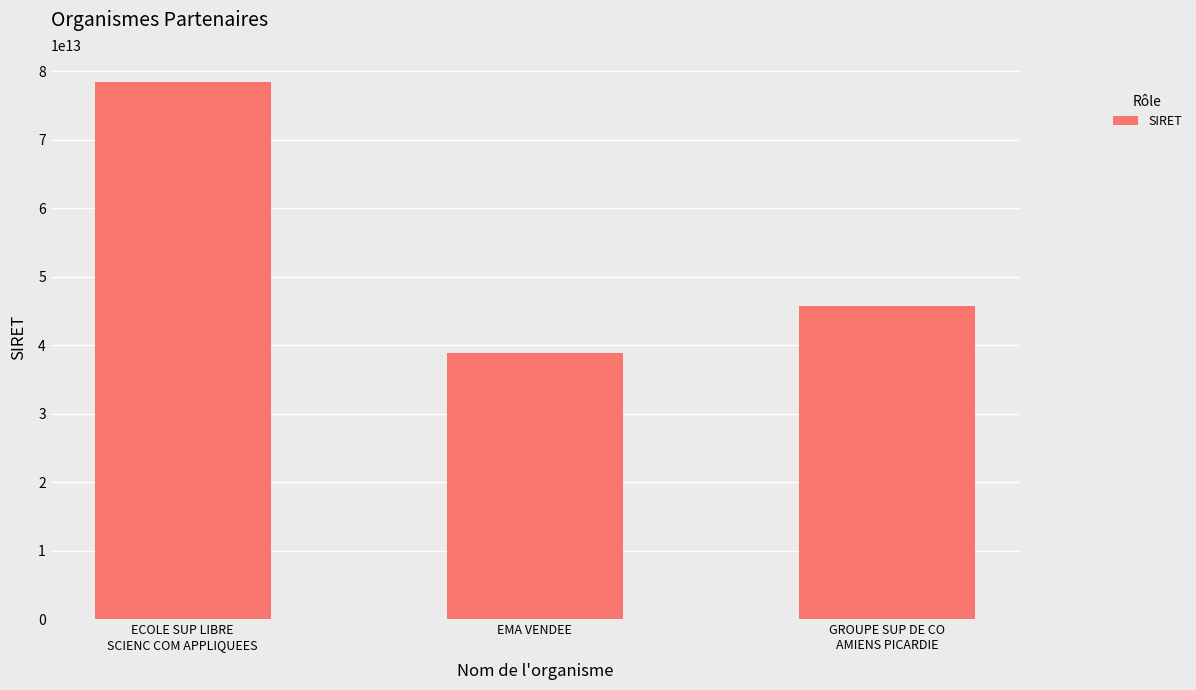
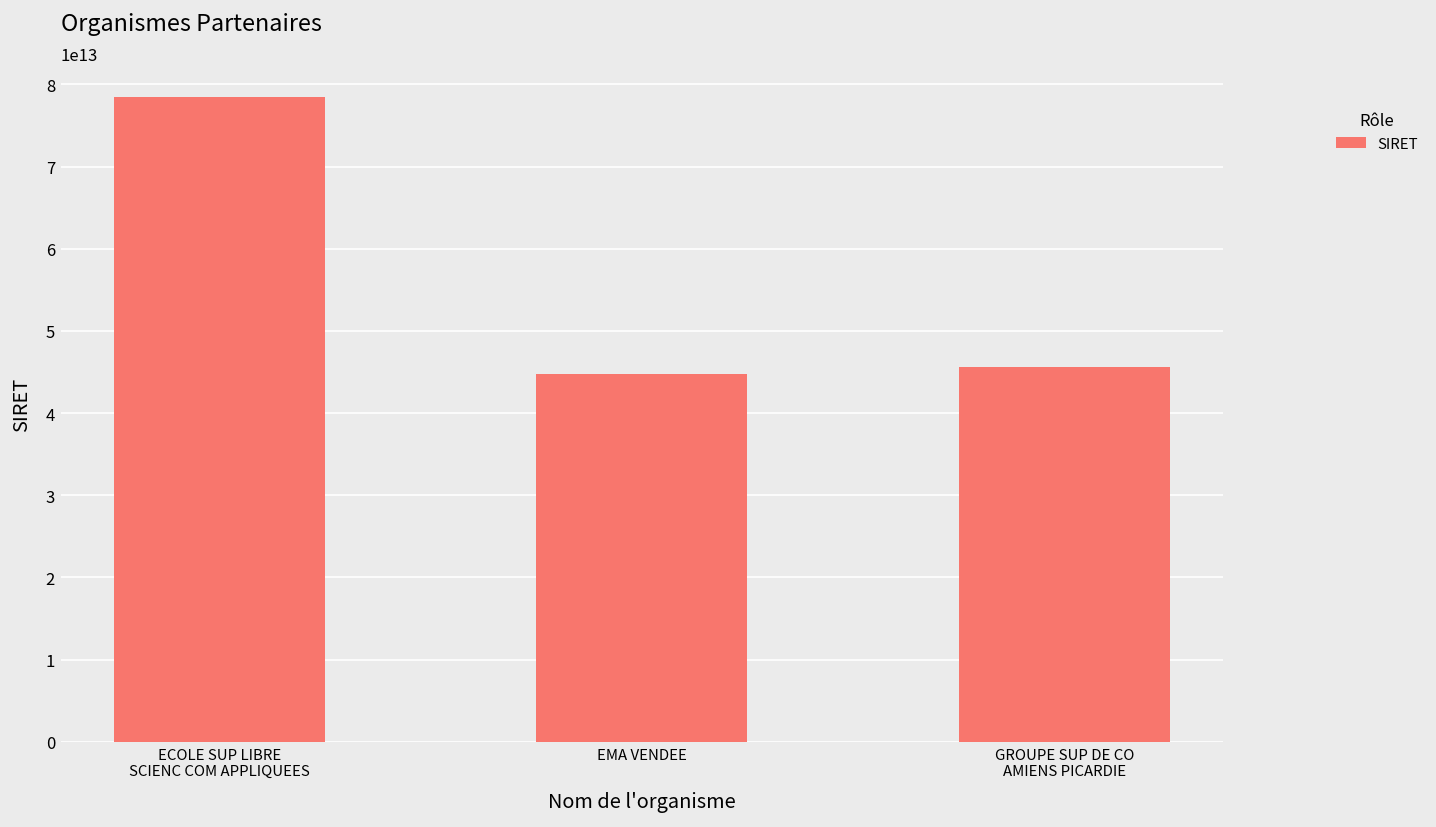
EMA VENDEE: 39000000000000 -> 45000000000000
